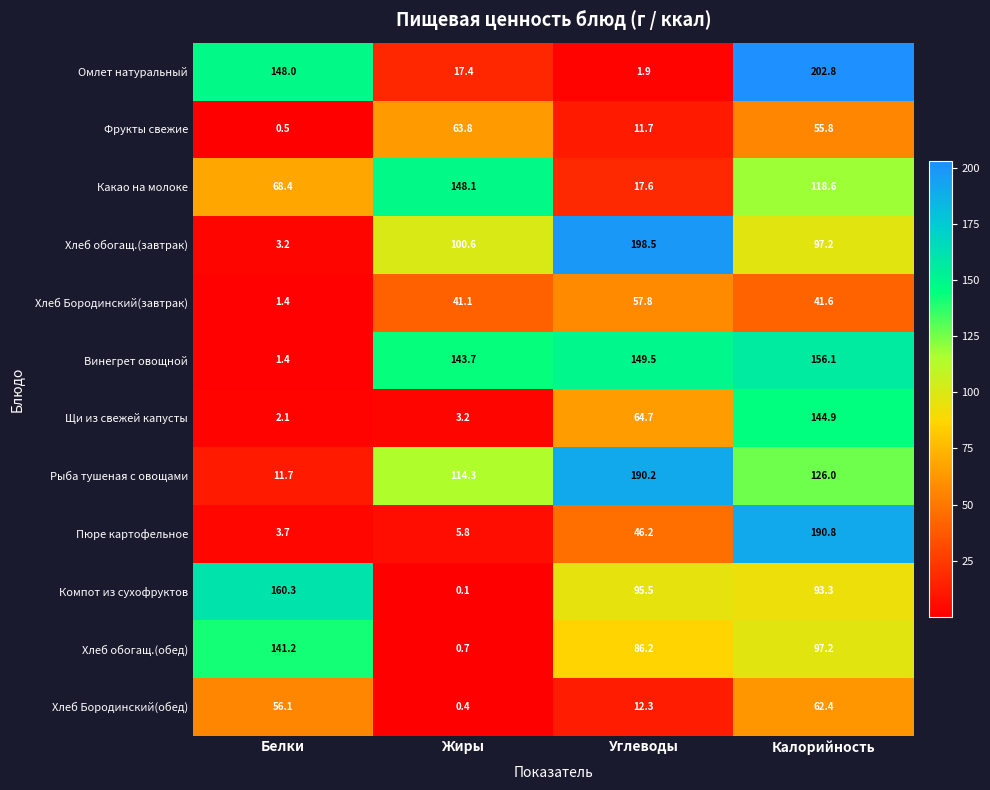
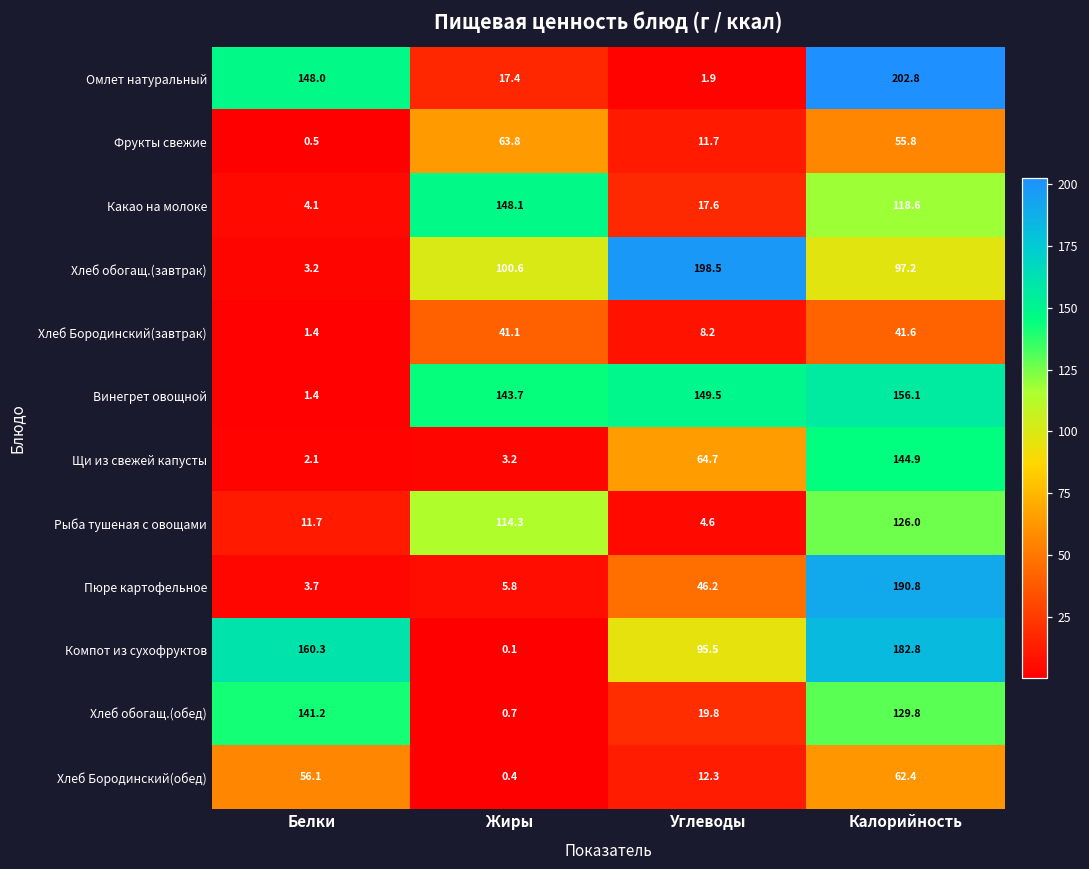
Какао на молоке, Белки: 68.4 -> 4.1
Хлеб Бородинский(завтрак), Углеводы: 57.8 -> 8.2
Рыба тушеная с овощами, Углеводы: 190.2 -> 4.6
Компот из сухофруктов, Калорийность: 93.3 -> 182.8
Хлеб обогащ.(обед), Углеводы: 86.2 -> 19.8
Хлеб обогащ.(обед), Калорийность: 97.2 -> 129.8
